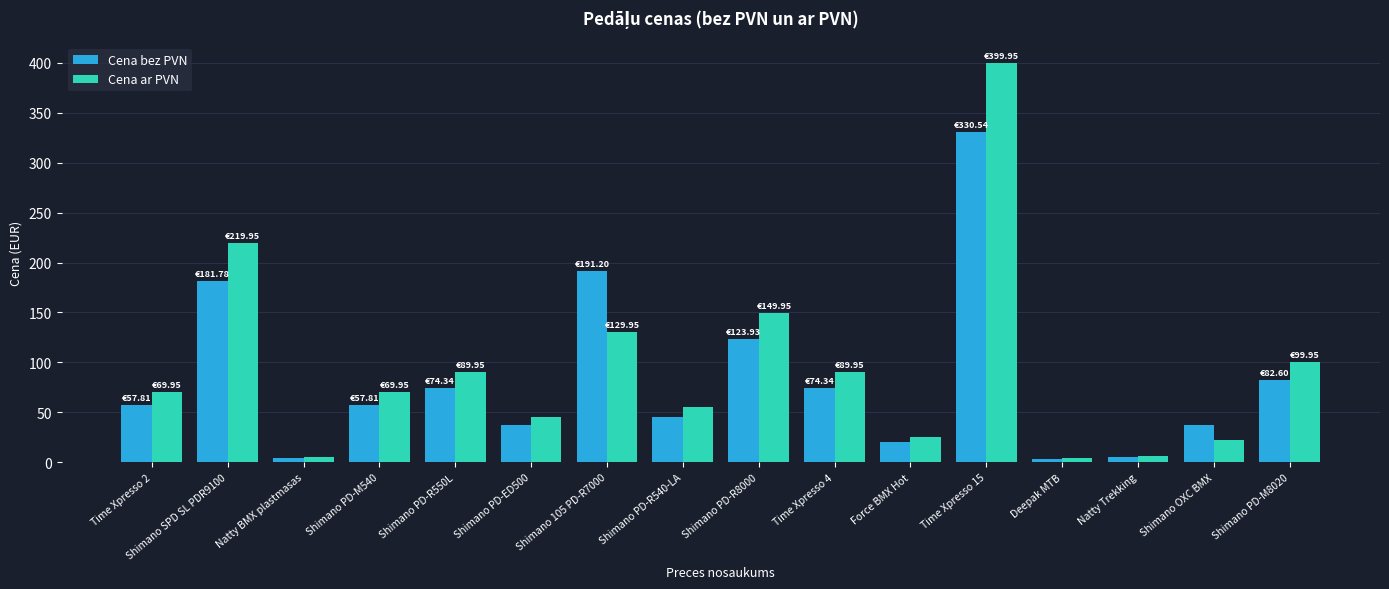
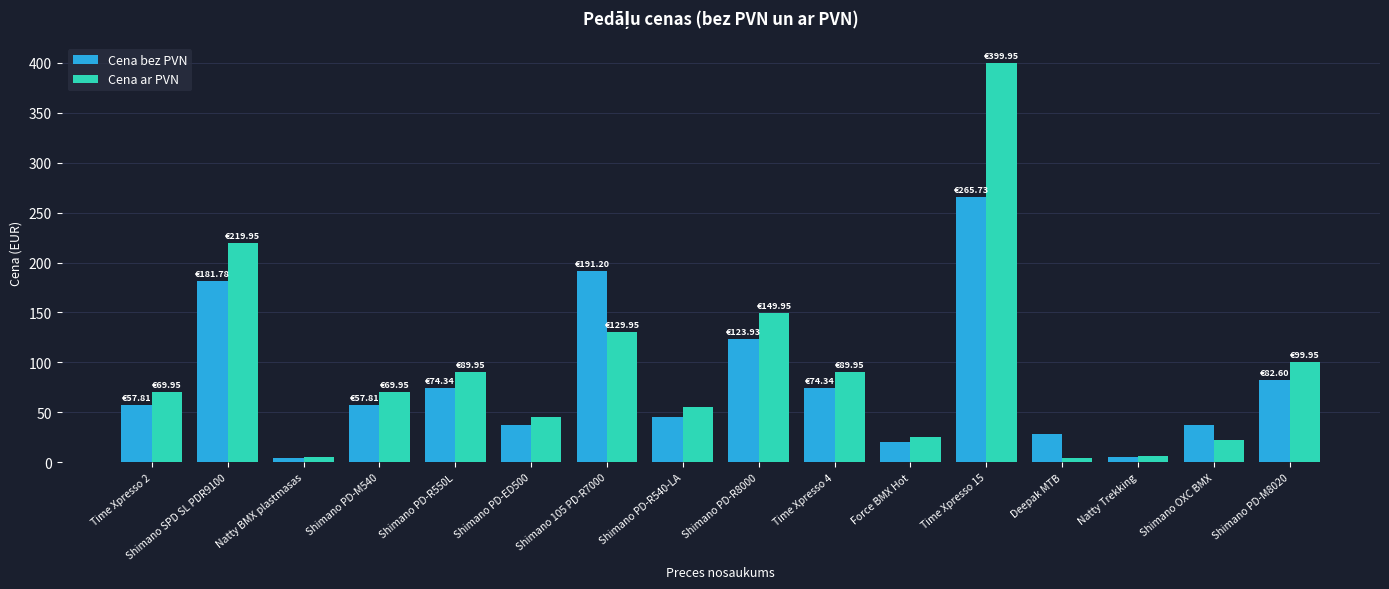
Cena bez PVN, Time Xpresso 15: €330.54 -> €265.73
Cena bez PVN, Deepak MTB: 0 -> 30
